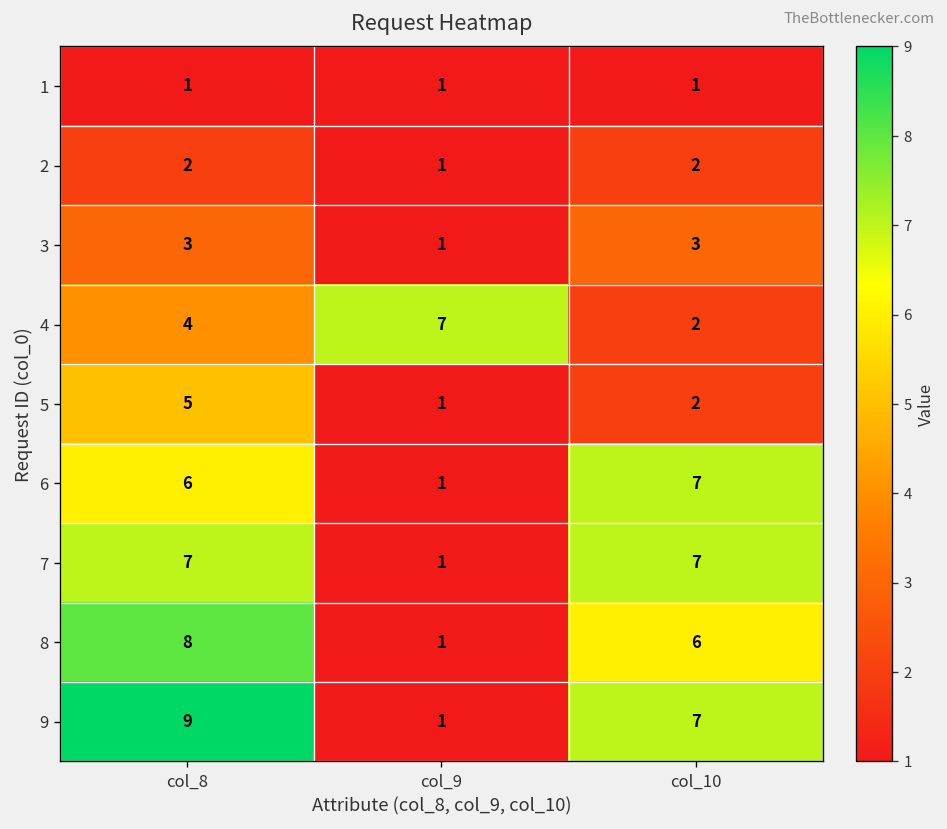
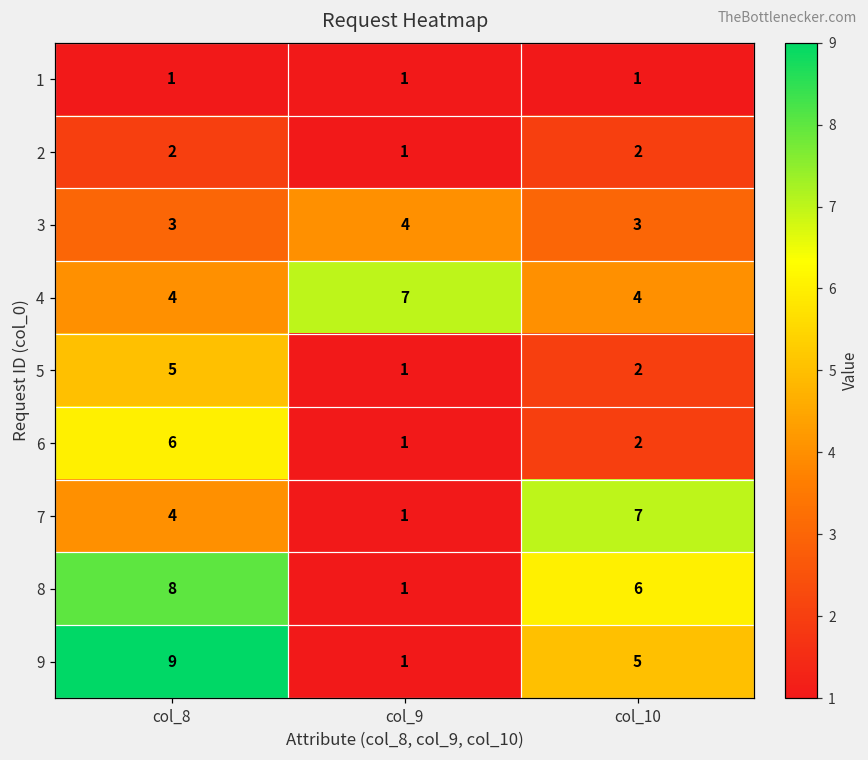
3, col_9: 1 -> 4
4, col_10: 2 -> 4
6, col_10: 7 -> 2
7, col_8: 7 -> 4
9, col_10: 7 -> 5
